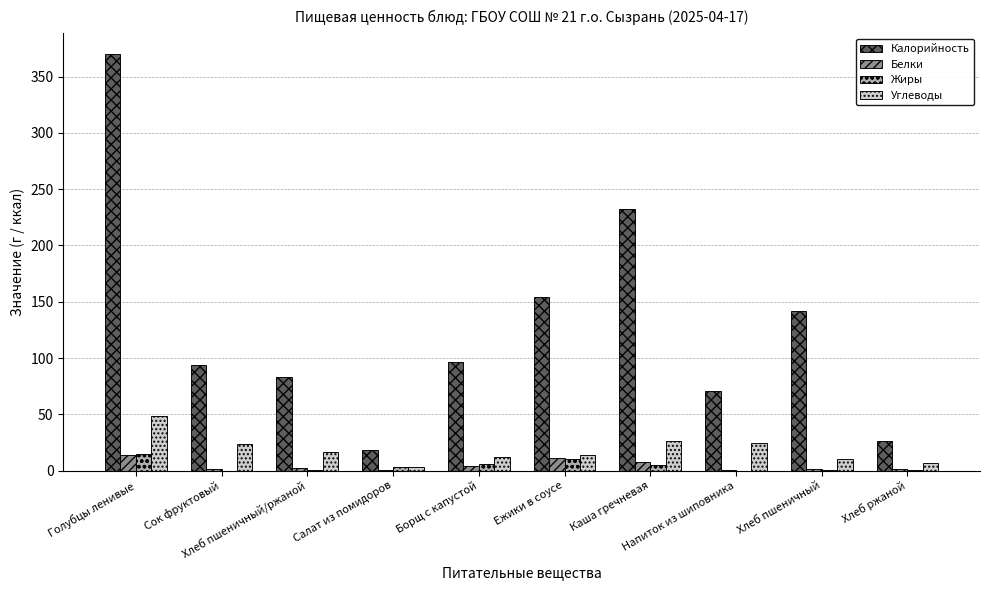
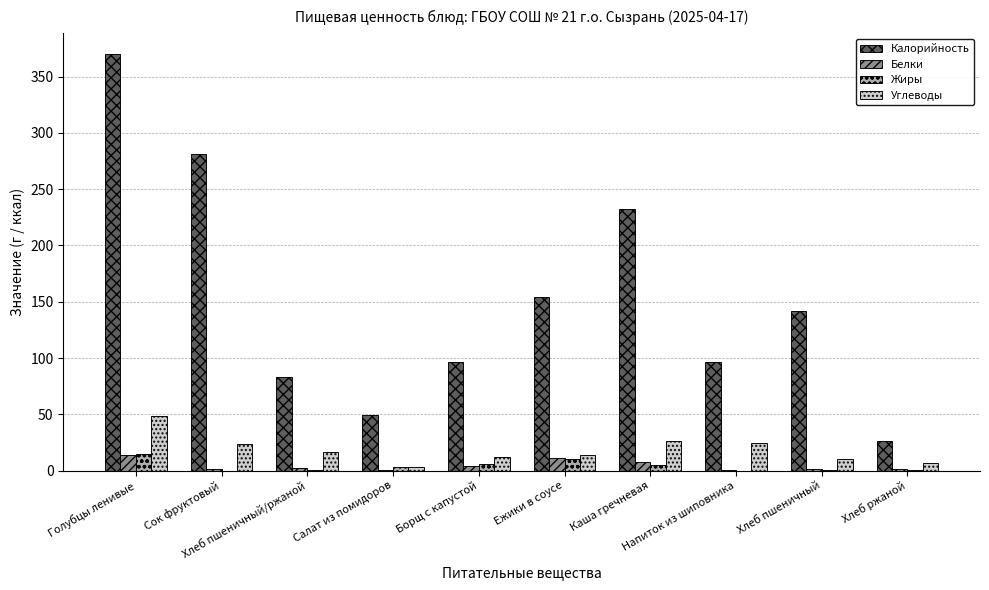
Калорийность, Сок фруктовый: 94 -> 281
Калорийность, Салат из помидоров: 18 -> 49
Калорийность, Напиток из шиповника: 71 -> 97
